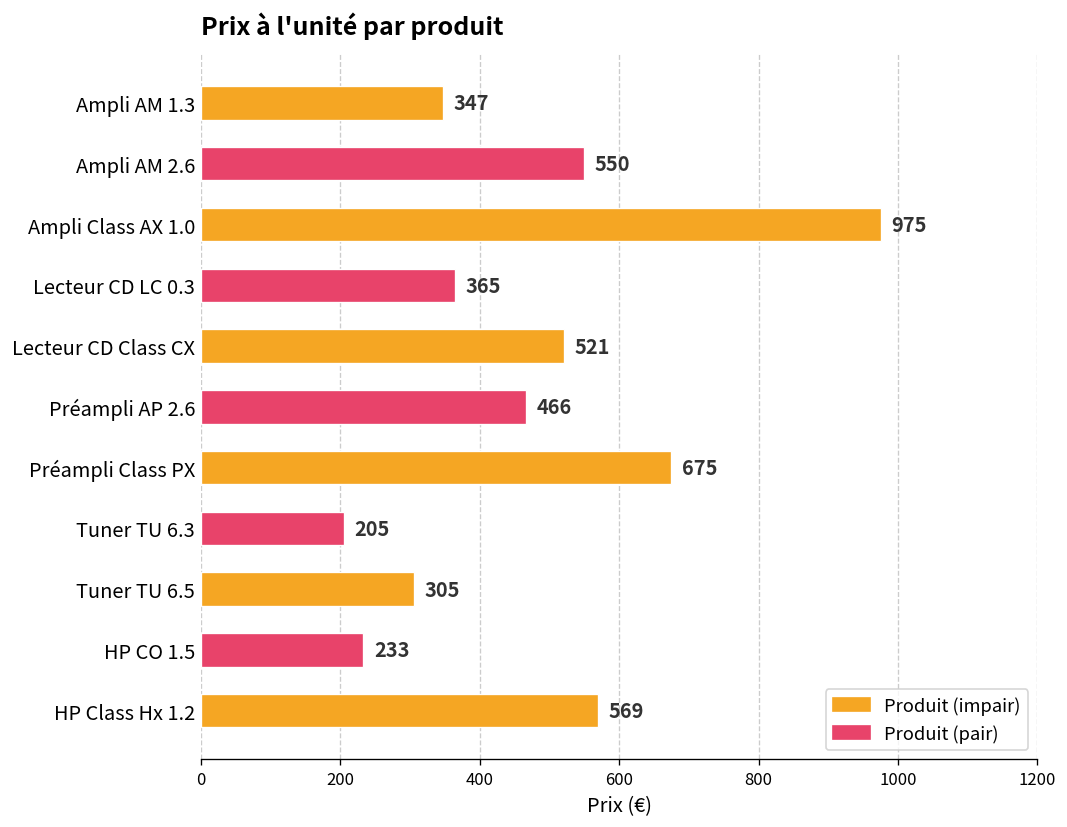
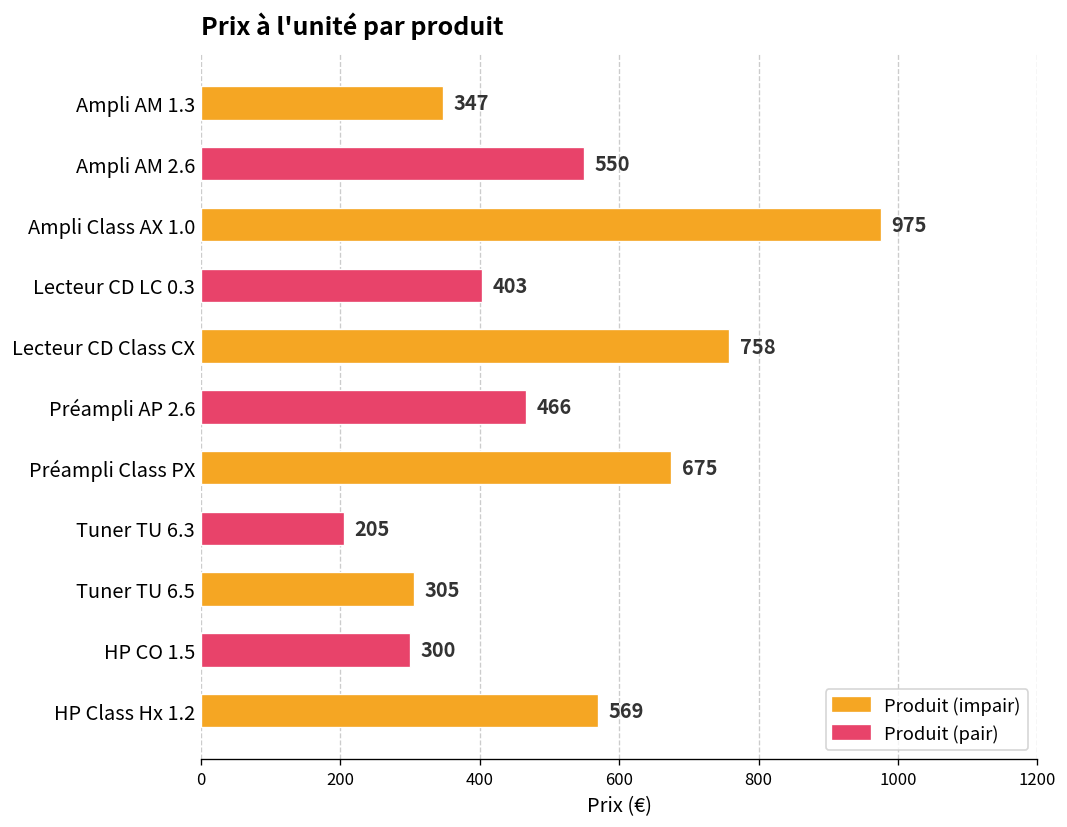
Lecteur CD LC 0.3: 365 -> 403
Lecteur CD Class CX: 521 -> 758
HP CO 1.5: 233 -> 300
